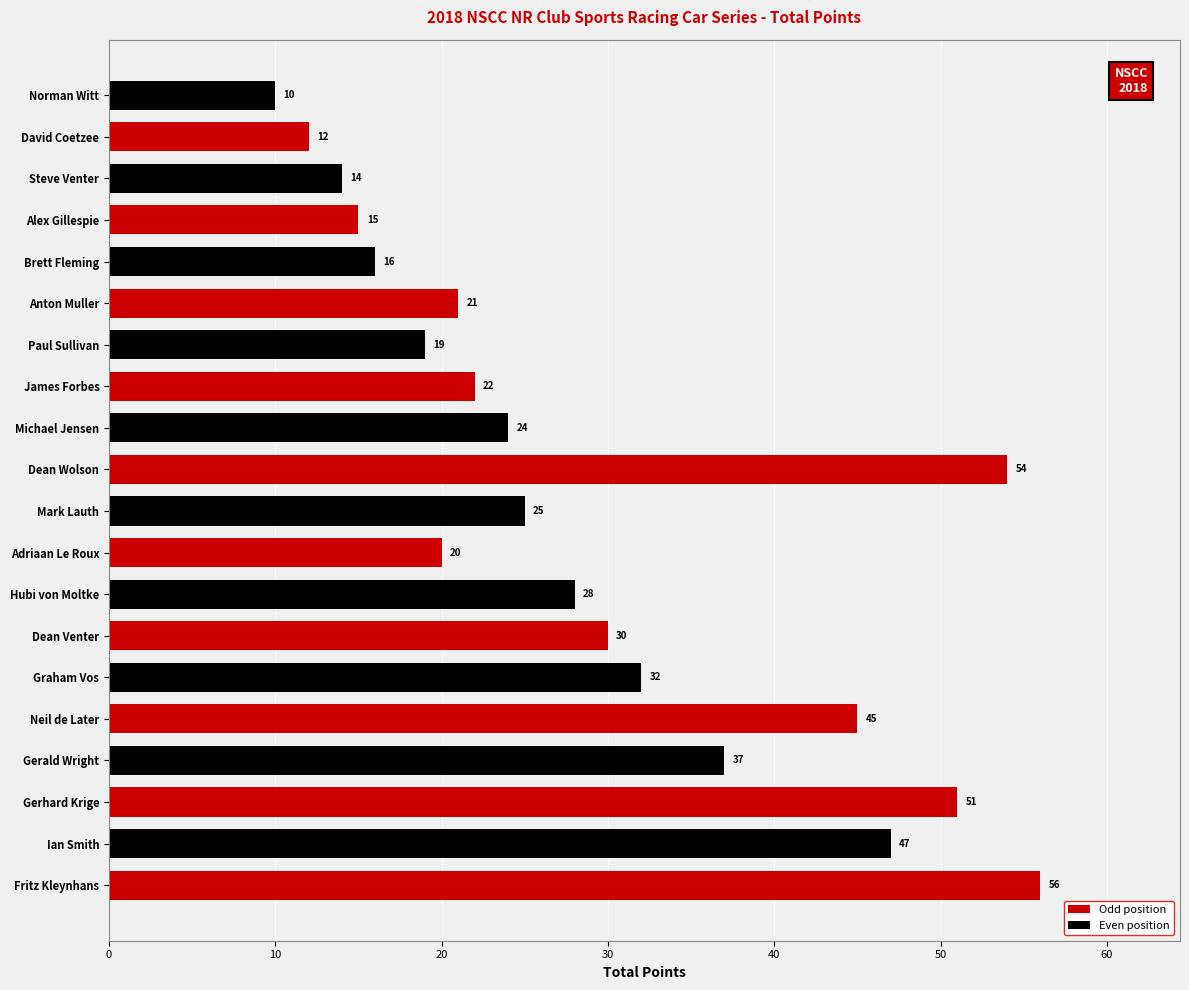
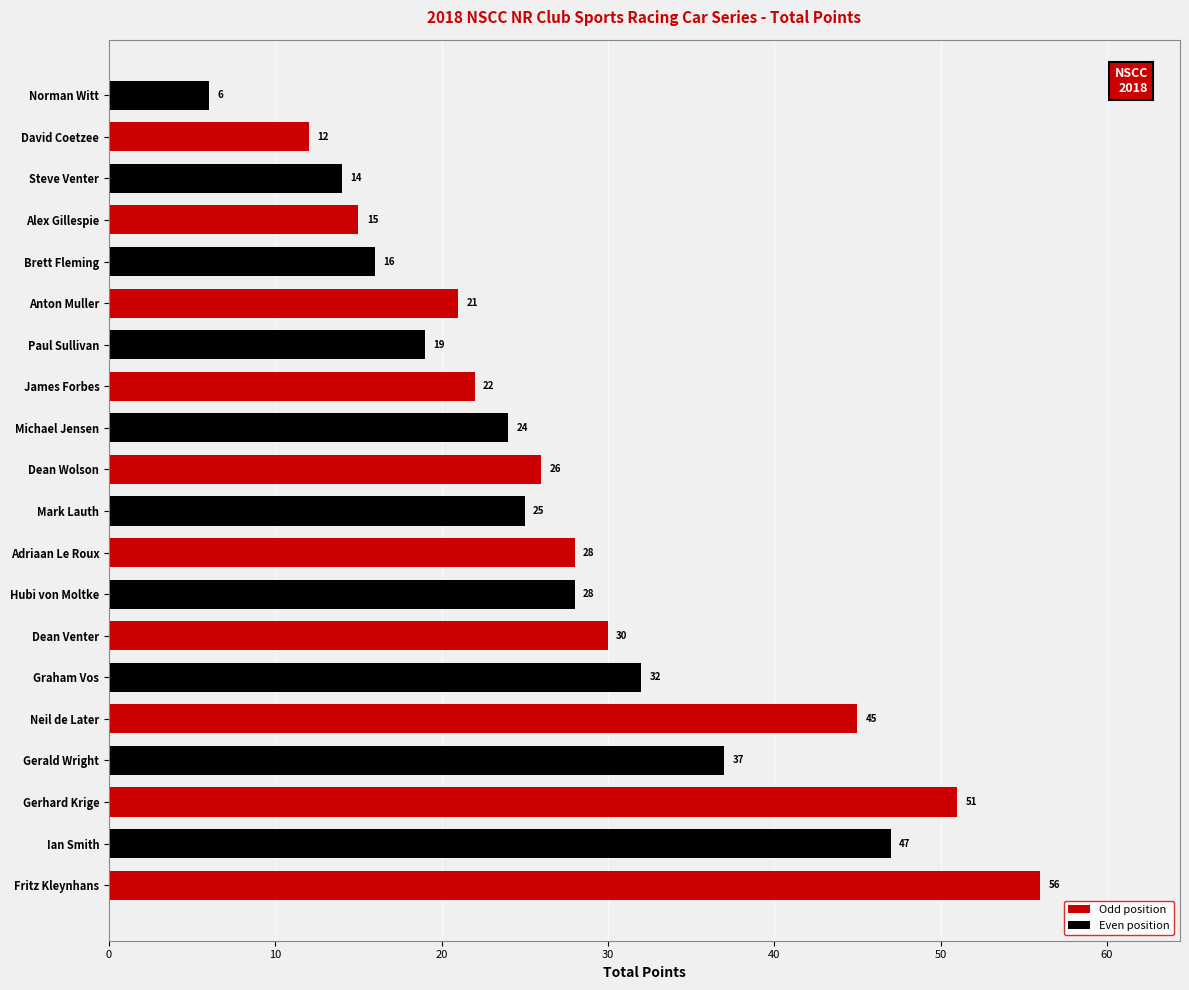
Norman Witt: 10 -> 6
Dean Wolson: 54 -> 26
Adriaan Le Roux: 20 -> 28
